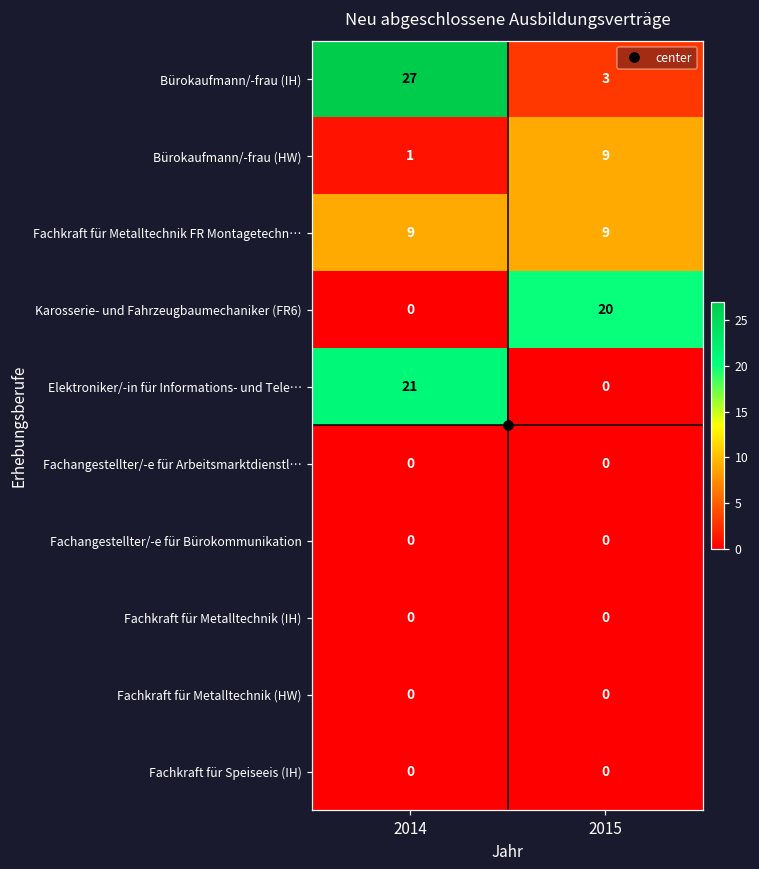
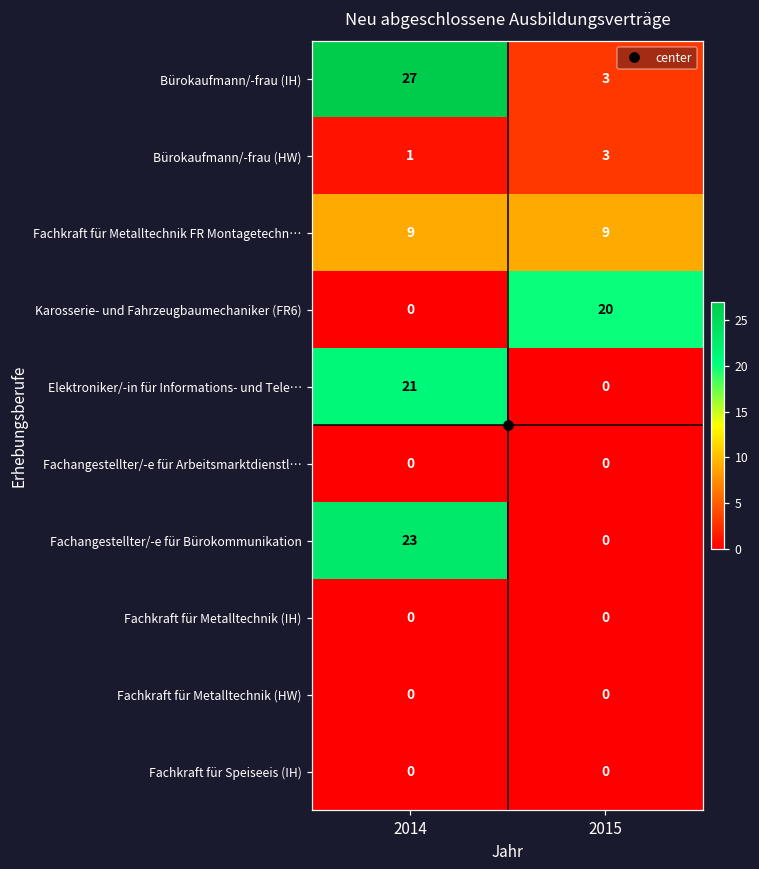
Bürokaufmann/-frau (HW), 2015: 9 -> 3
Fachangestellter/-e für Bürokommunikation, 2014: 0 -> 23
